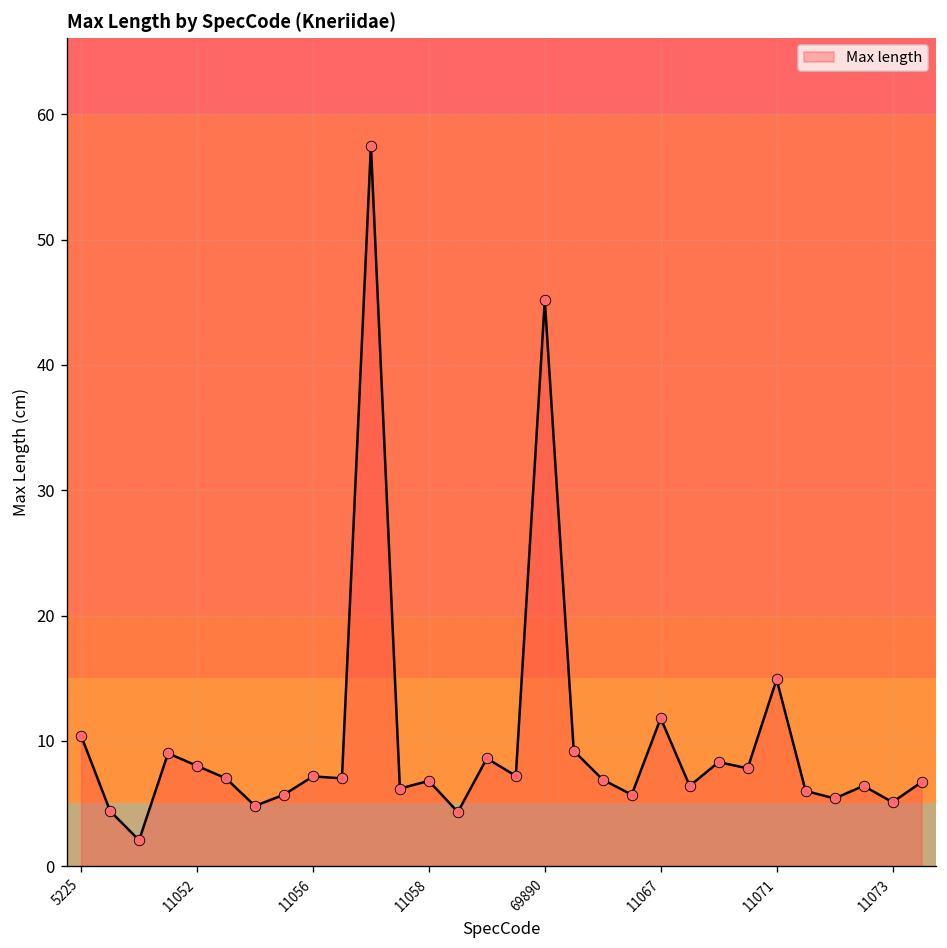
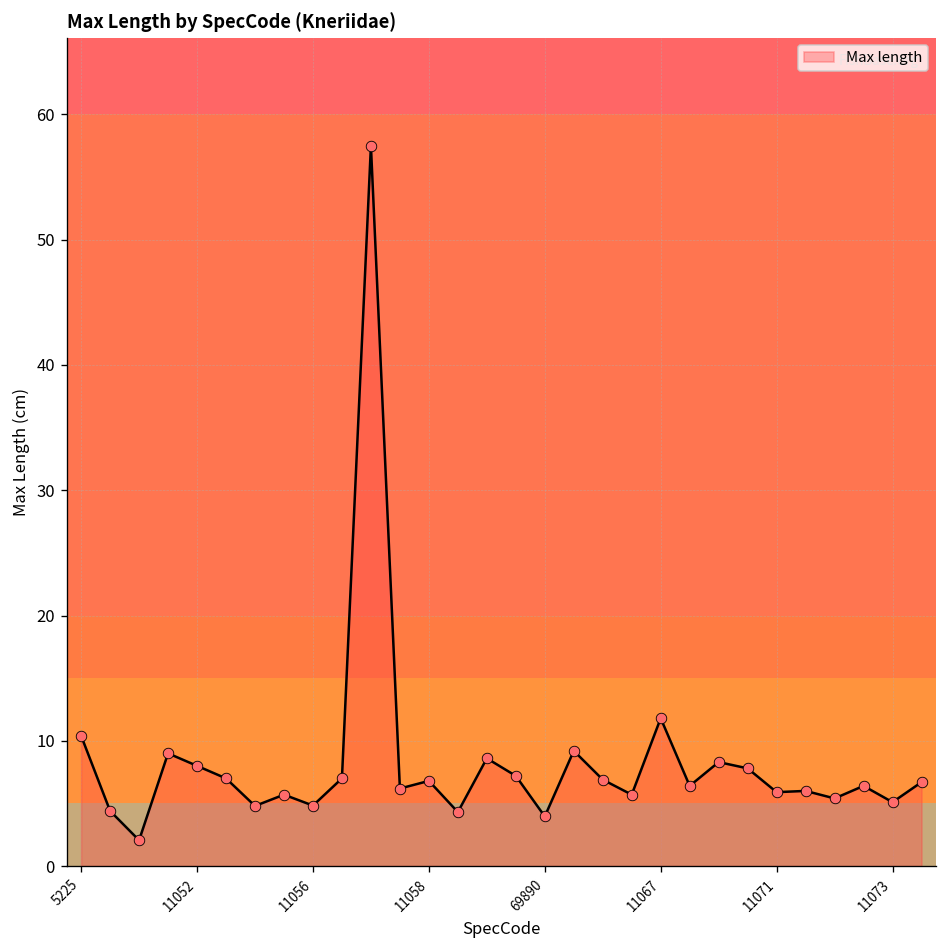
11056: 7.2 -> 4.8
69890: 45.2 -> 4.0
11071: 14.9 -> 5.9
